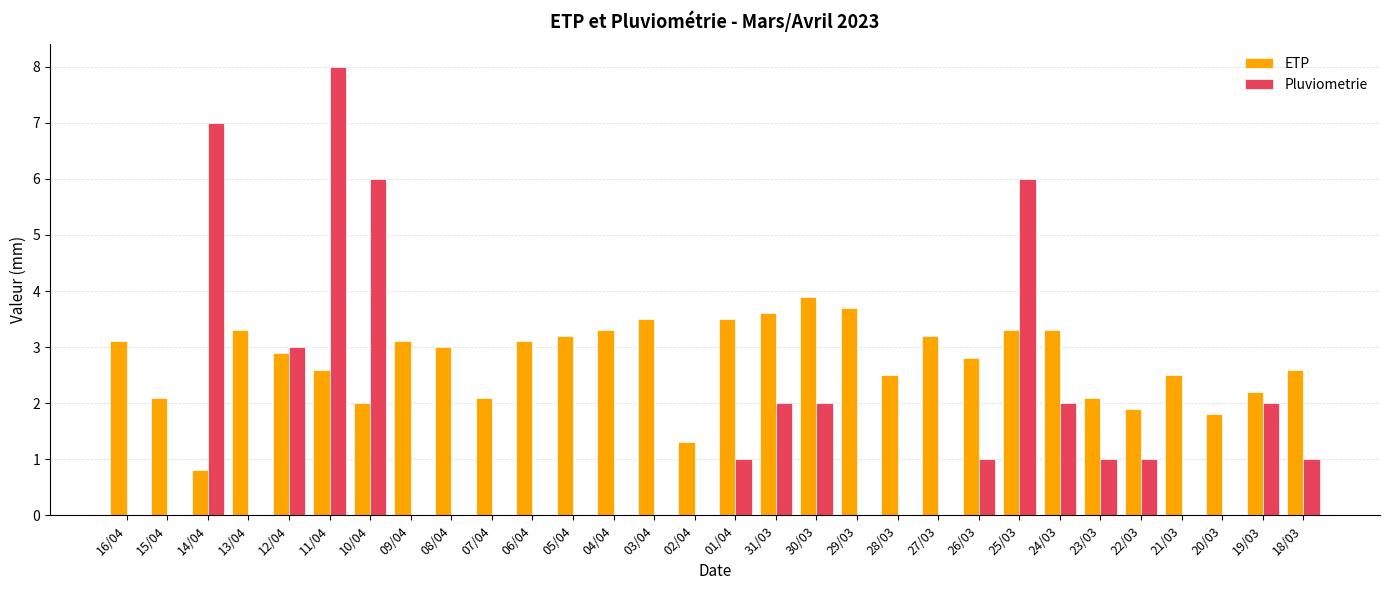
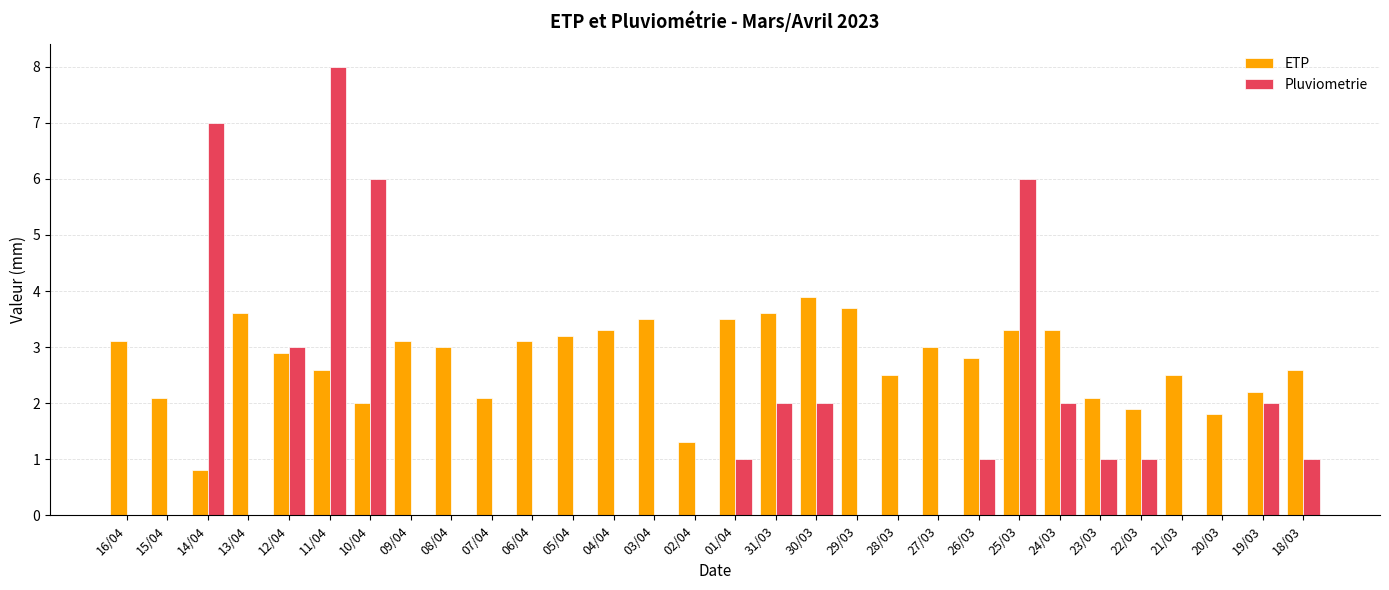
ETP, 13/04: 3.3 -> 3.6
ETP, 27/03: 3.2 -> 3.0
